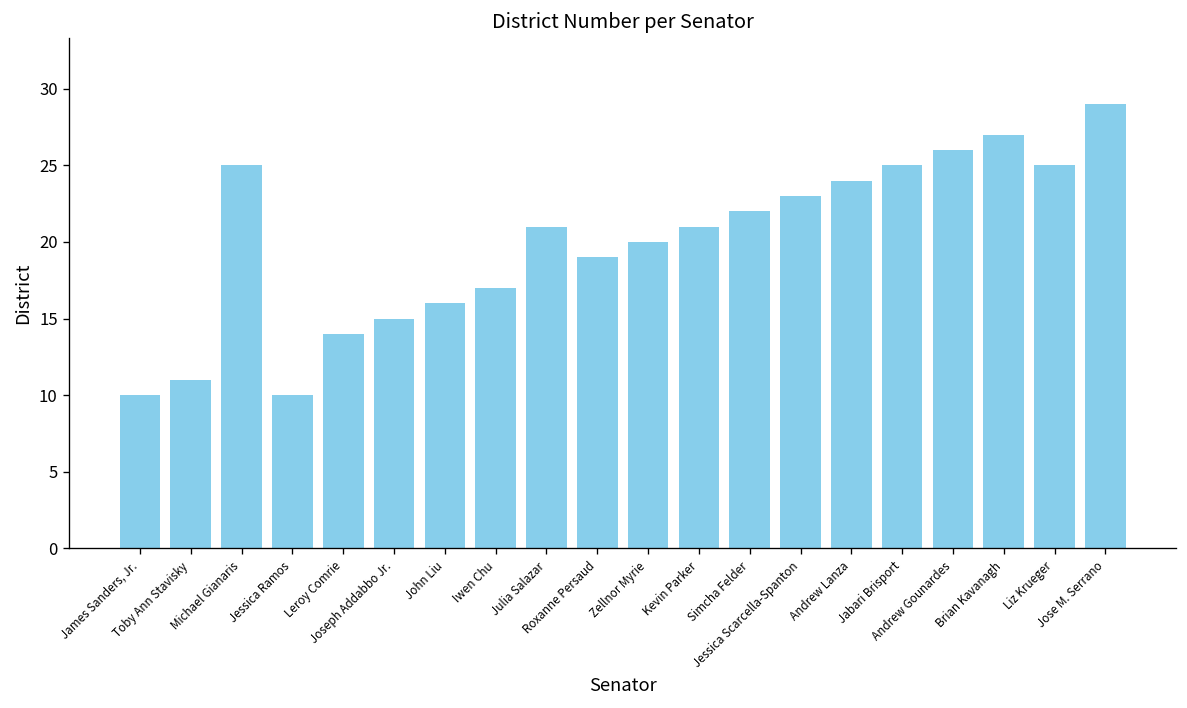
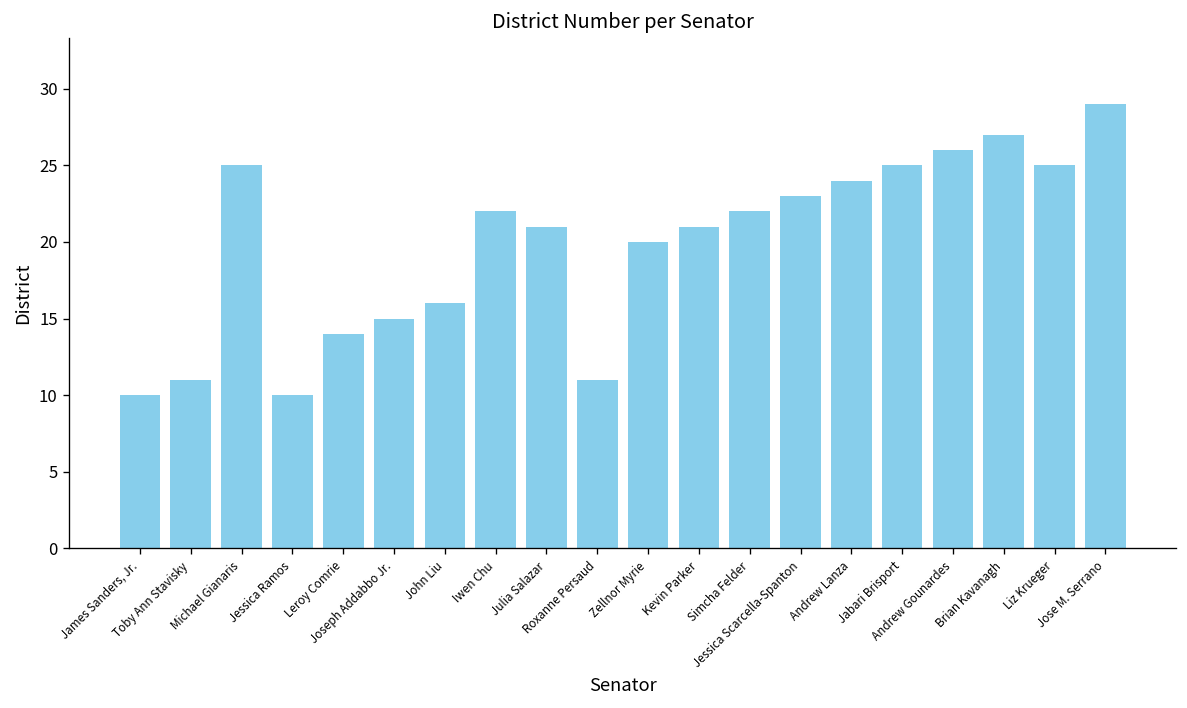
Iwen Chu: 17 -> 22
Roxanne Persaud: 19 -> 11
